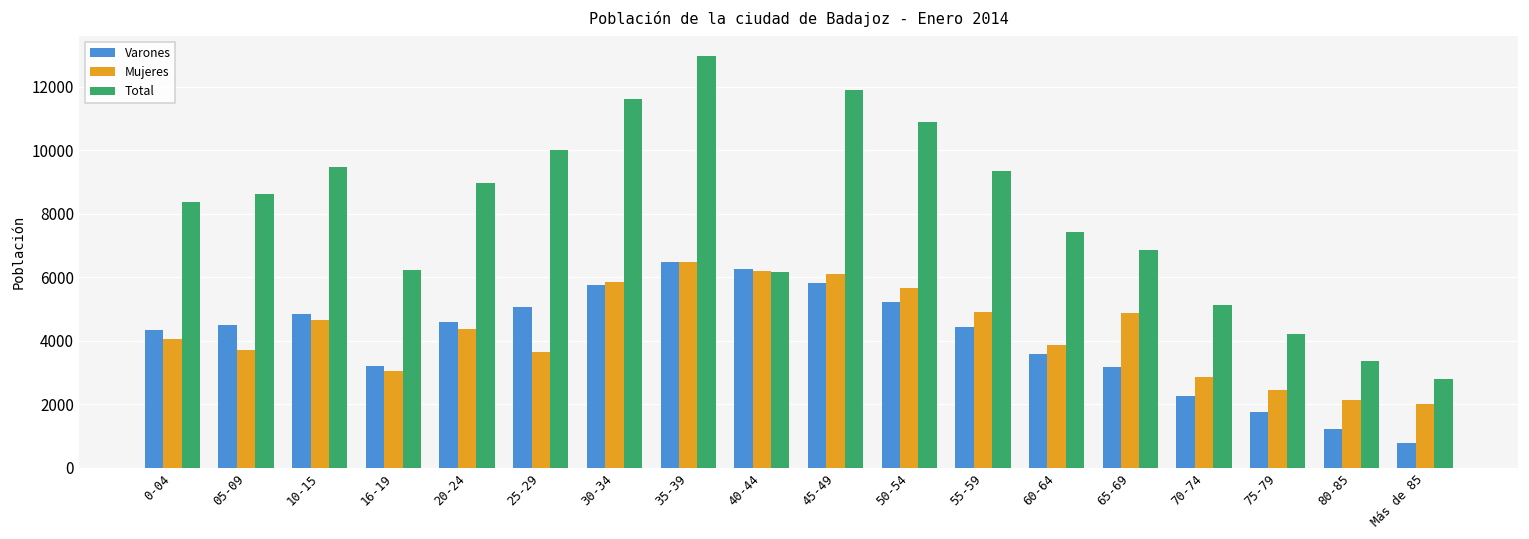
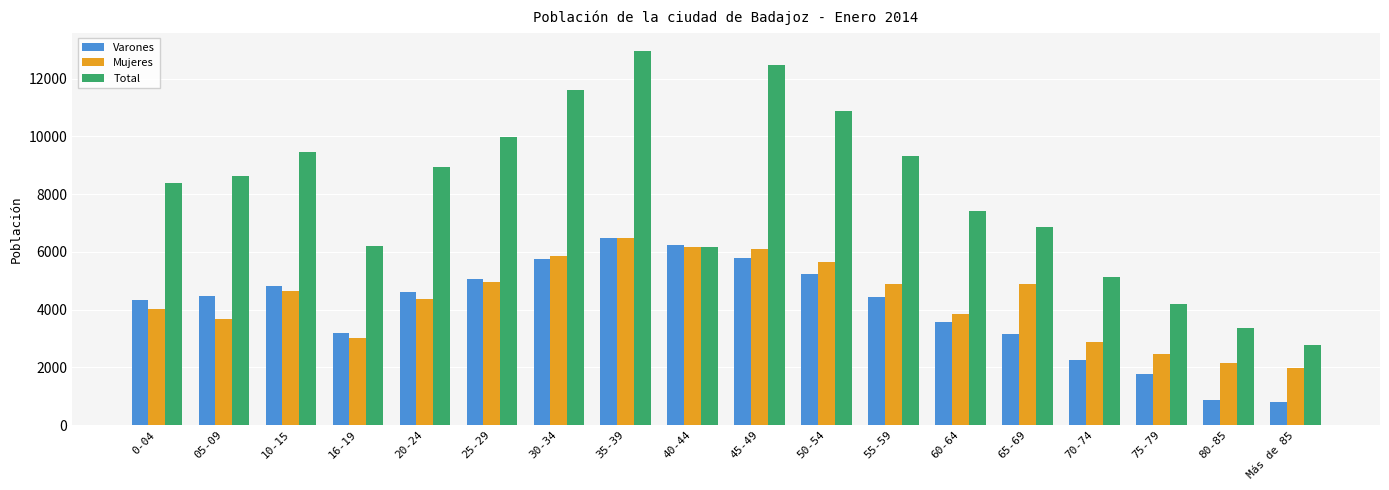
Mujeres, 25-29: 3700 -> 4900
Total, 45-49: 11900 -> 12500
Varones, 80-85: 1200 -> 900
